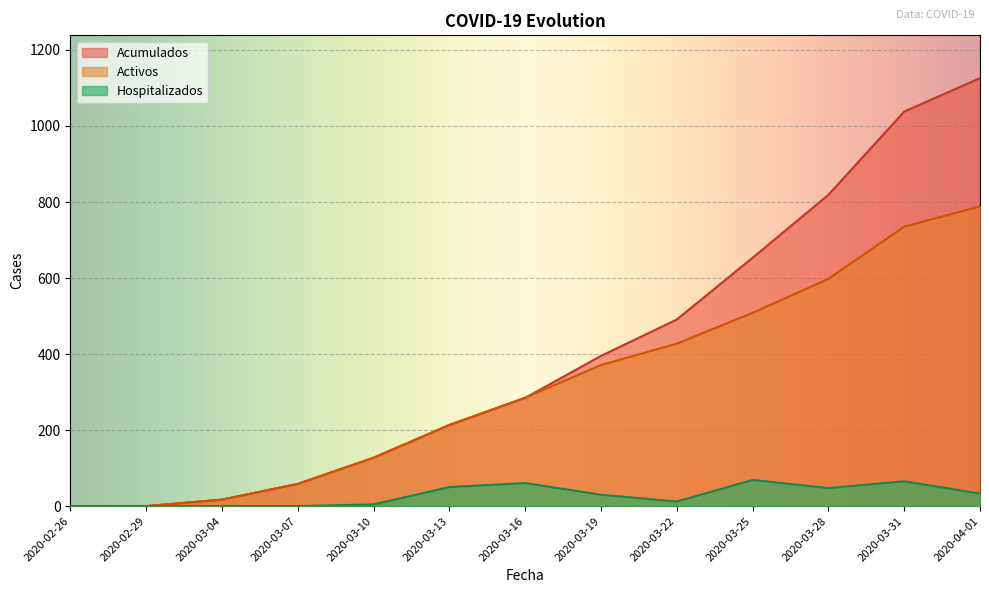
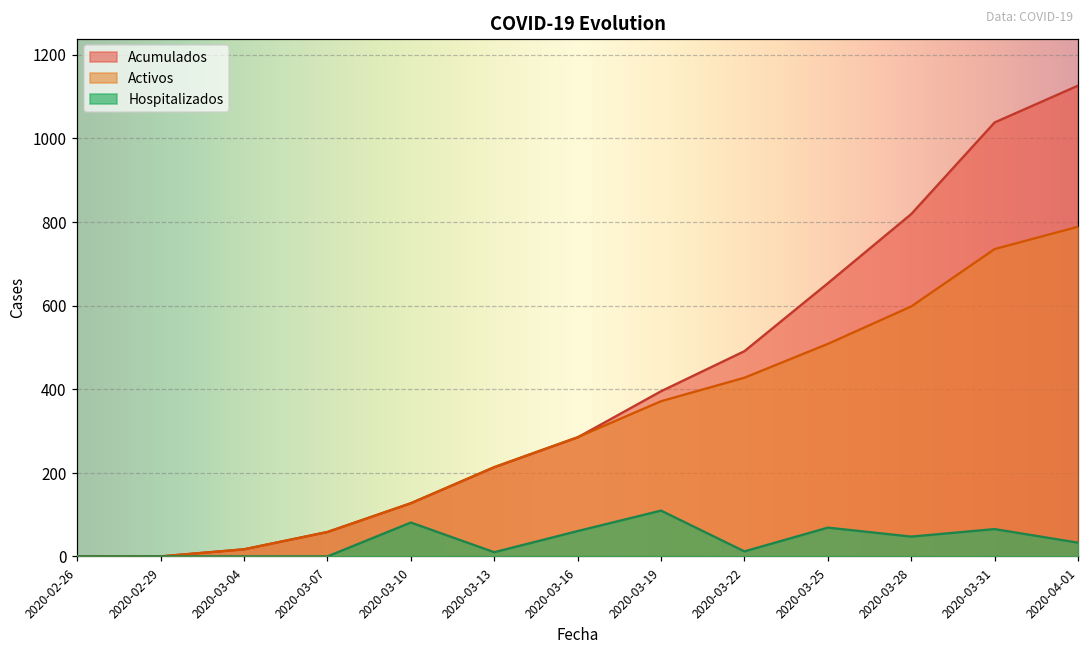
Hospitalizados, 2020-03-10: 0 -> 80
Hospitalizados, 2020-03-13: 50 -> 10
Hospitalizados, 2020-03-19: 30 -> 110
